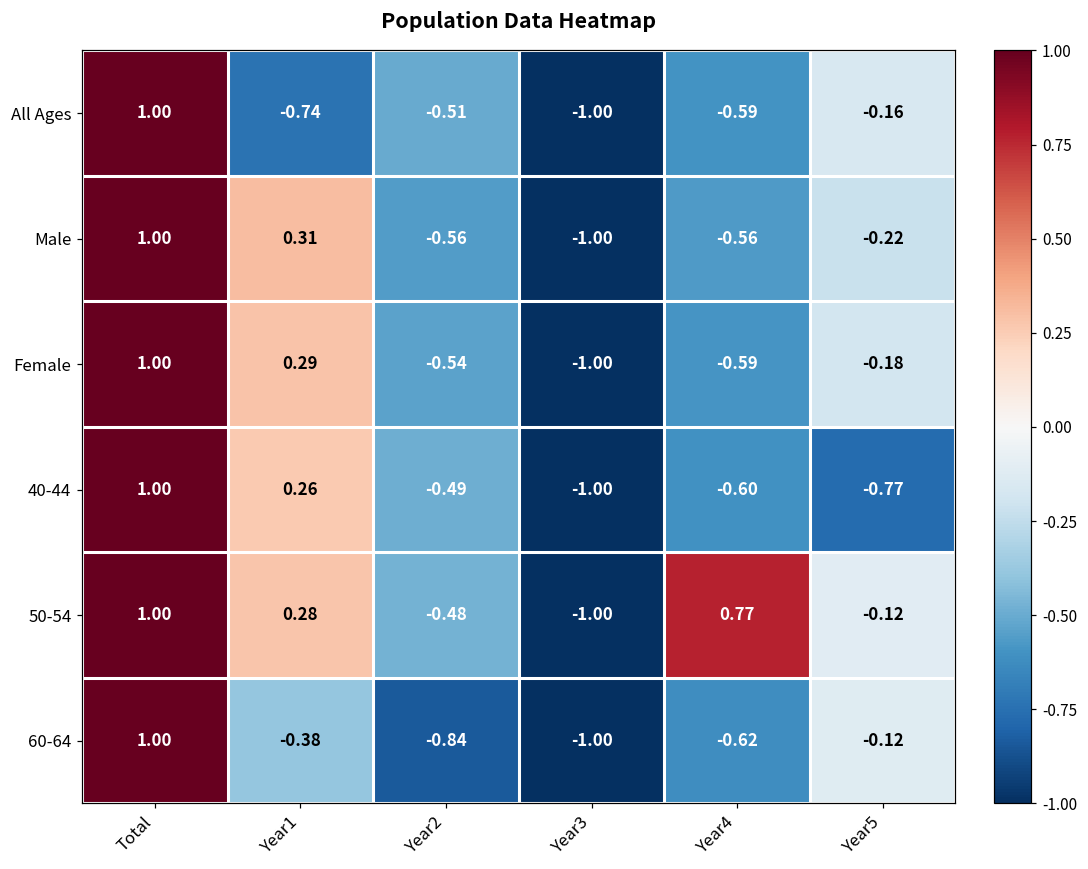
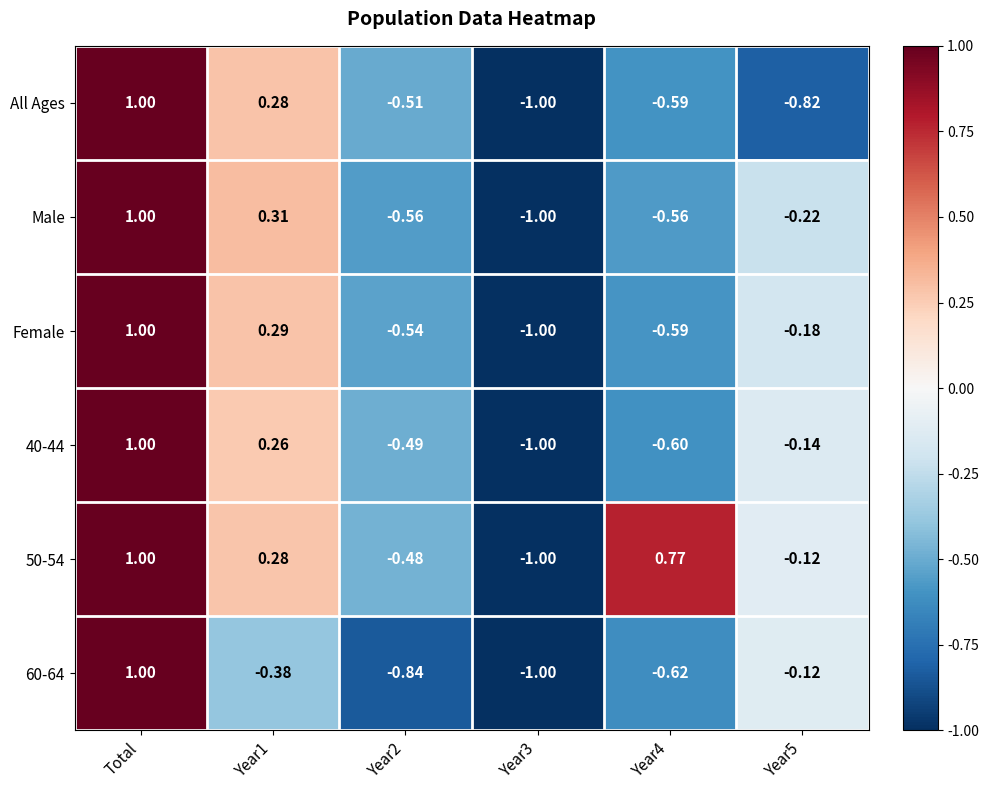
All Ages, Year1: -0.74 -> 0.28
All Ages, Year5: -0.16 -> -0.82
40-44, Year5: -0.77 -> -0.14
